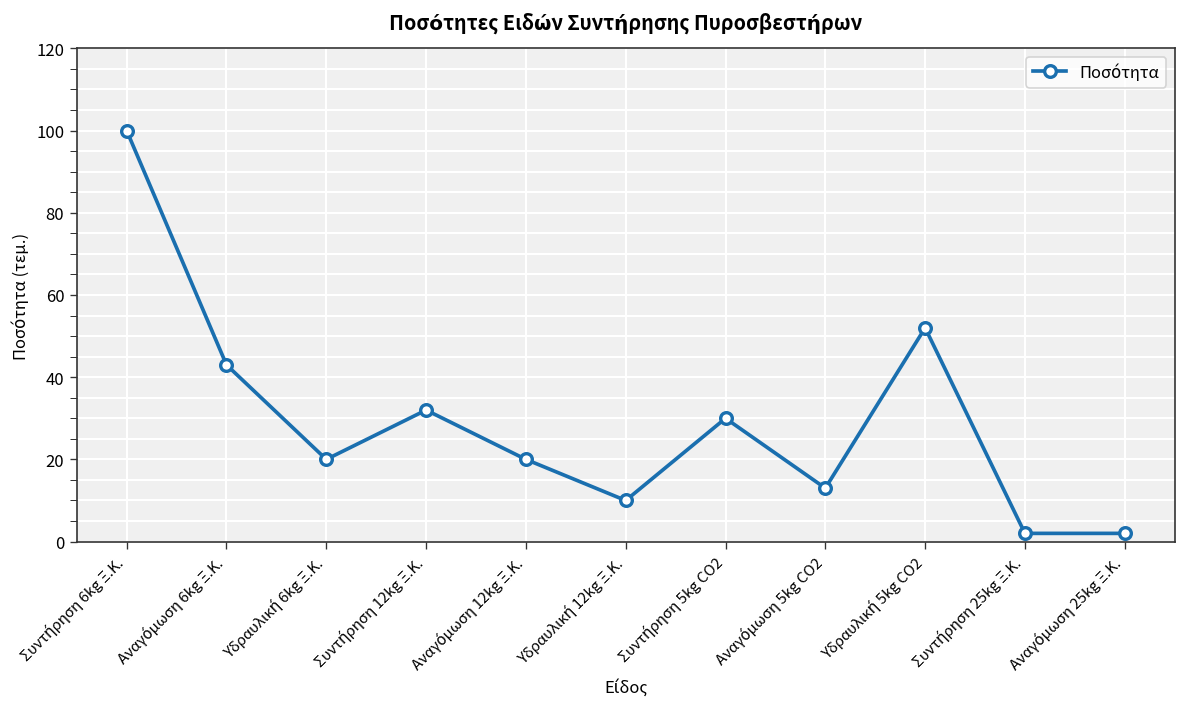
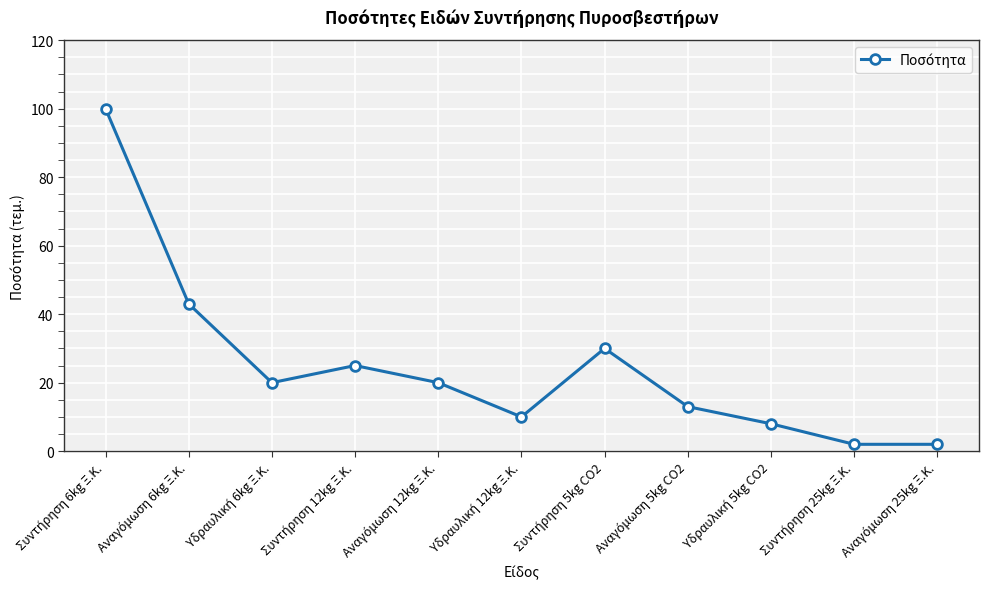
Συντήρηση 12kg Ξ.Κ.: 32 -> 25
Υδραυλική 5kg CO2: 52 -> 8
